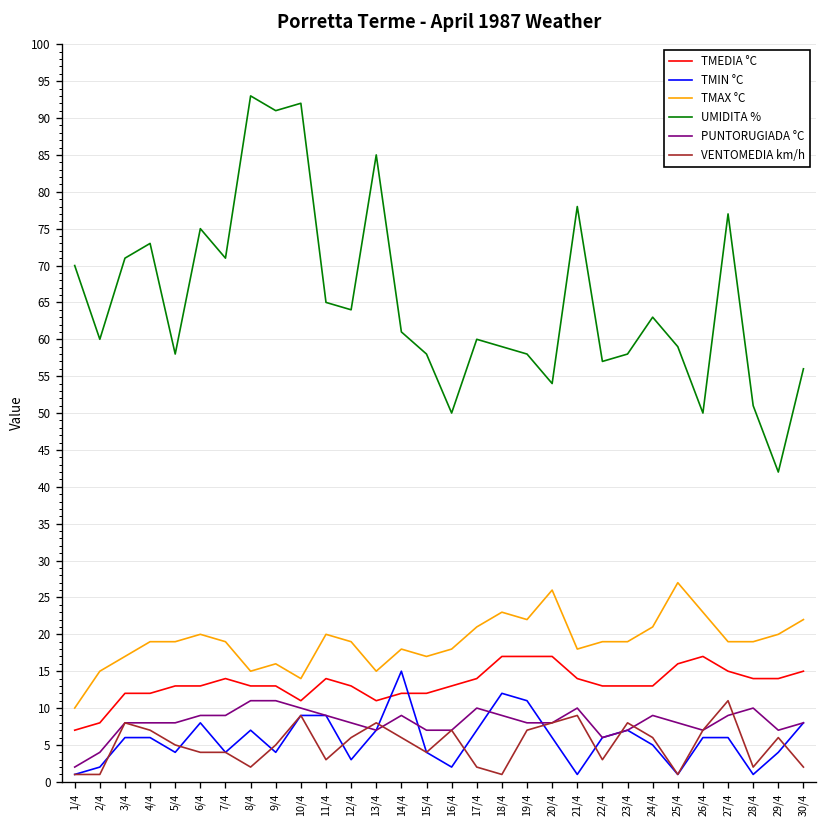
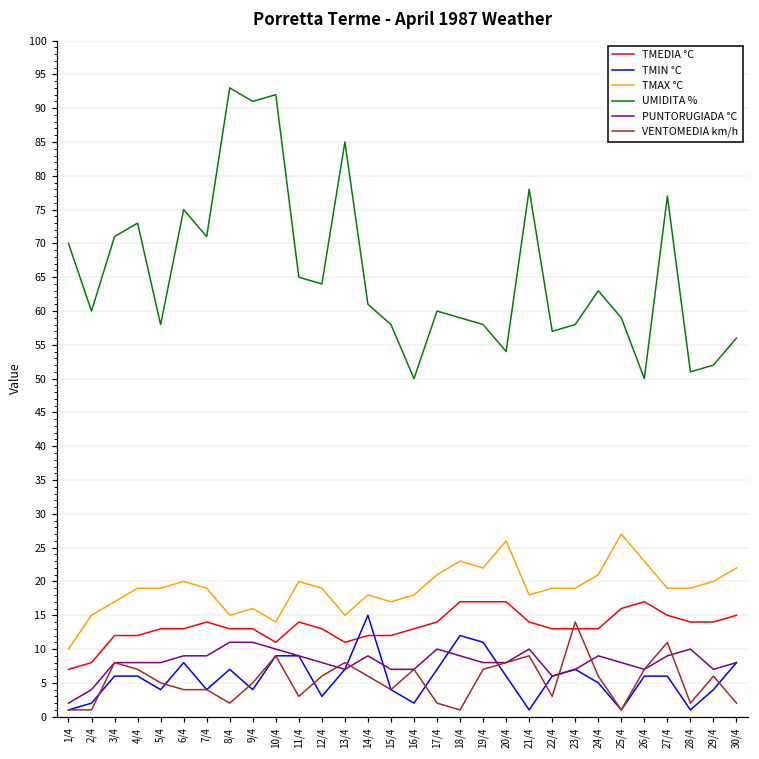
VENTOMEDIA km/h, 23/4: 8 -> 14
UMIDITA %, 29/4: 42 -> 52
